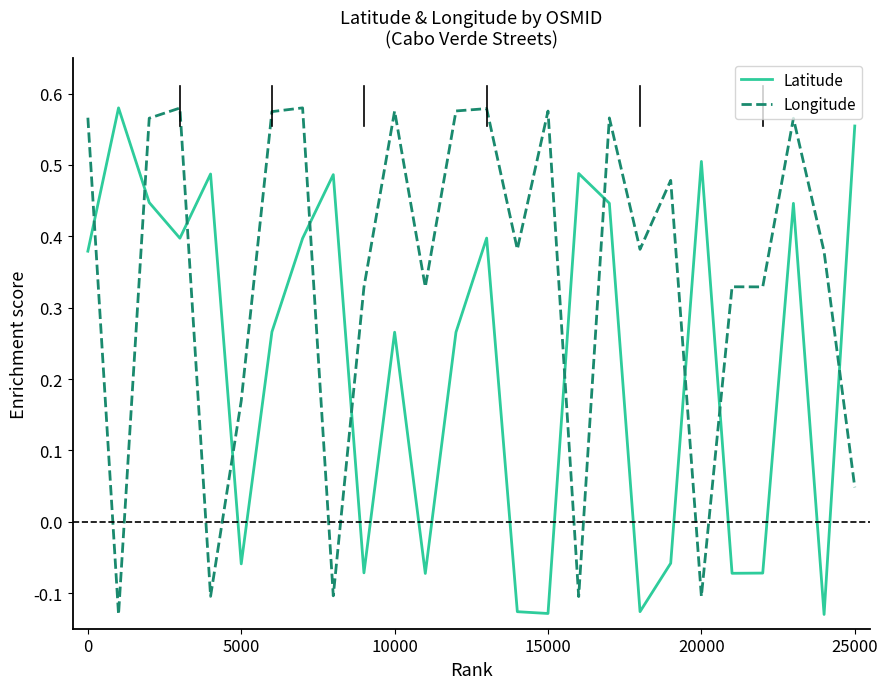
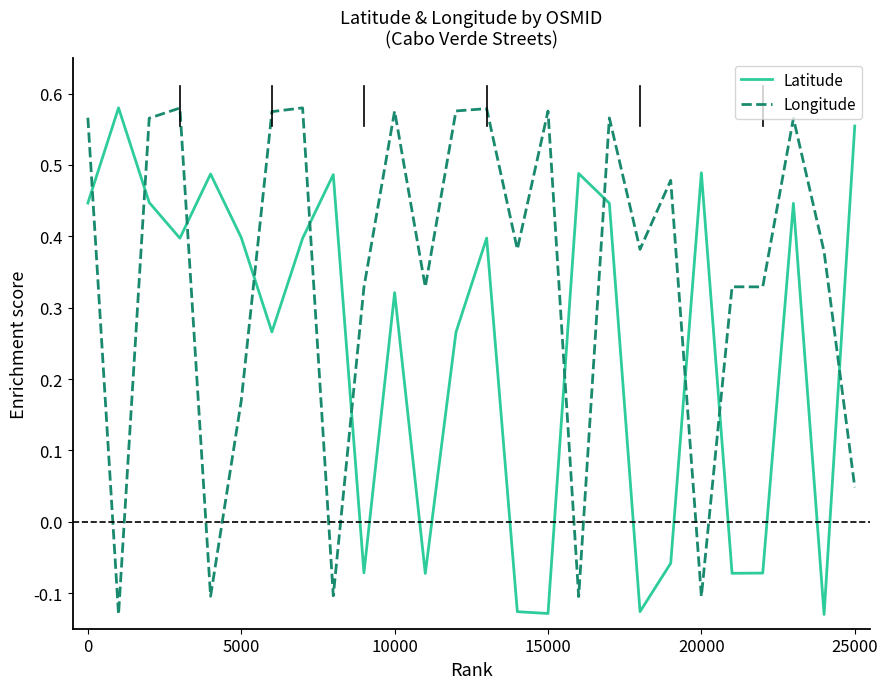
Latitude, 0: 0.38 -> 0.45
Latitude, 5000: -0.06 -> 0.40
Latitude, 10000: 0.27 -> 0.32
Latitude, 20000: 0.50 -> 0.49
